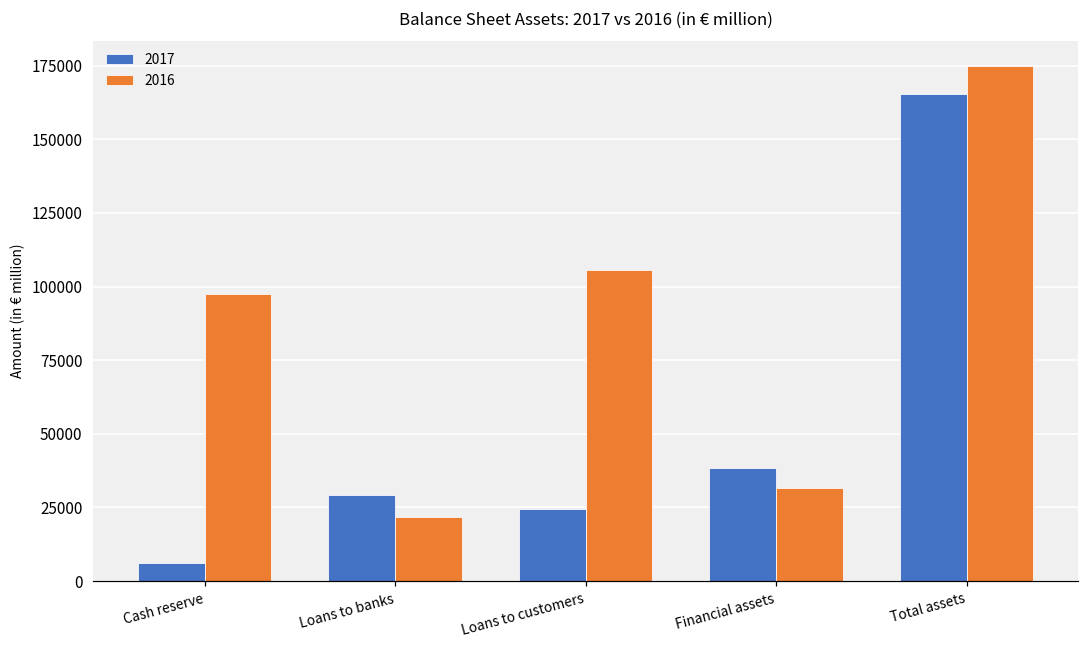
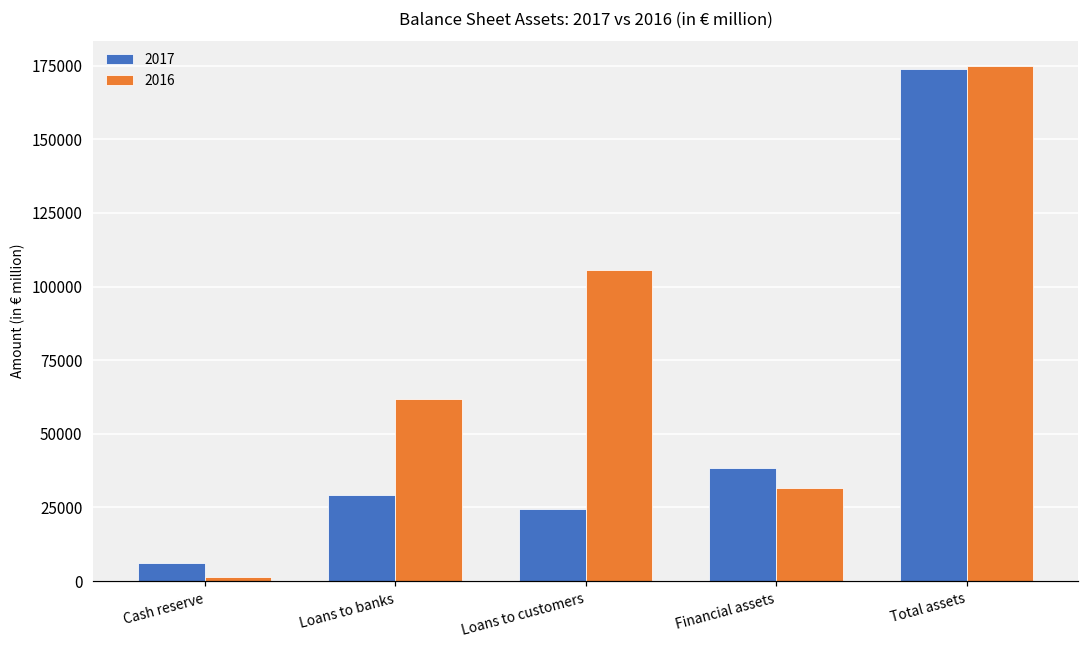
2016, Cash reserve: 97000 -> 1000
2016, Loans to banks: 22000 -> 62000
2017, Total assets: 165000 -> 174000
